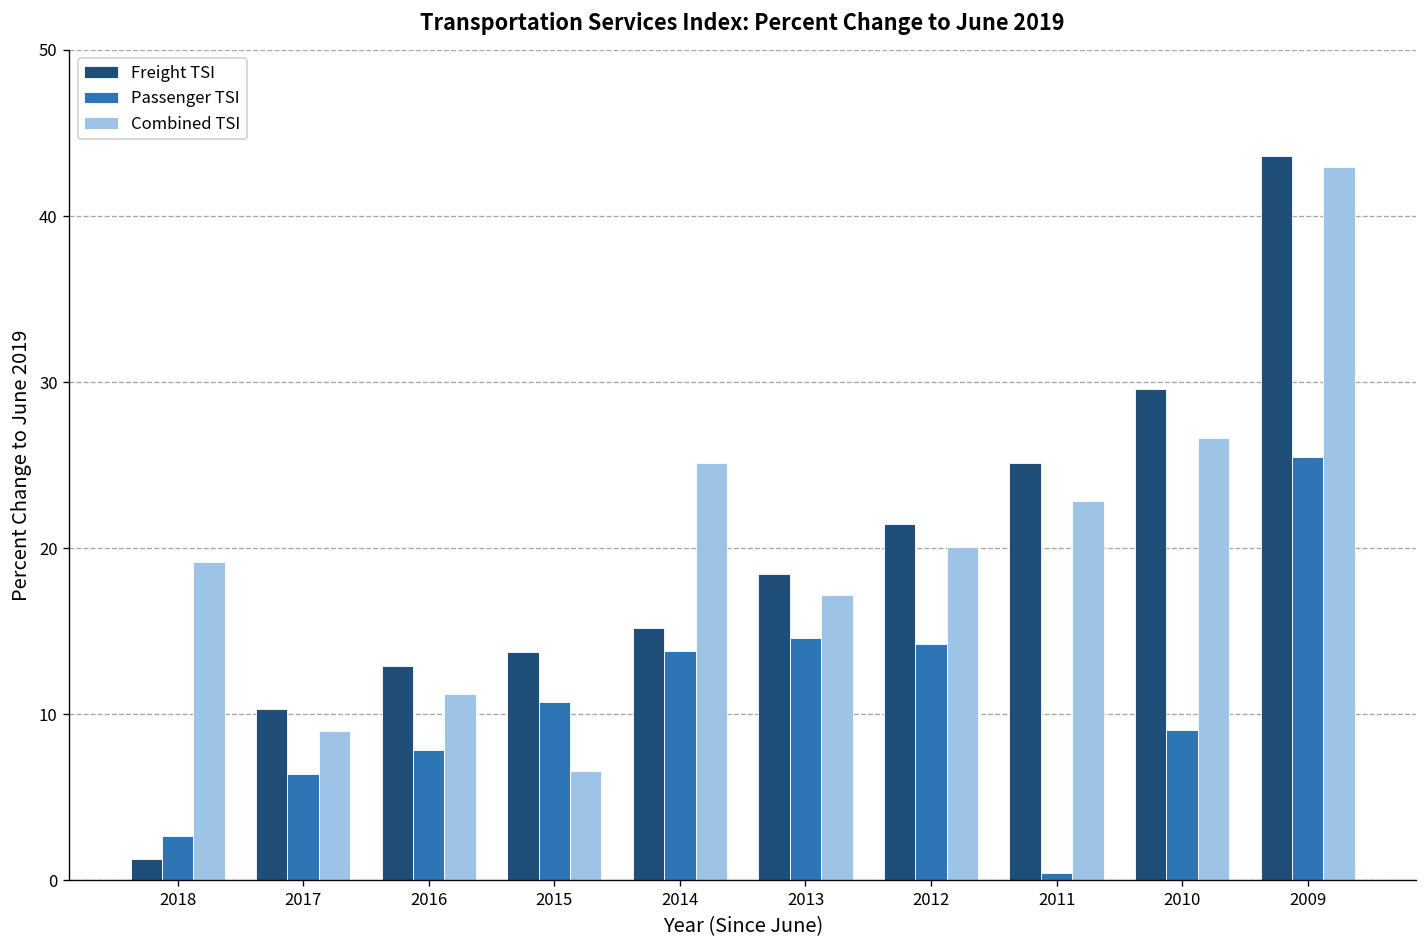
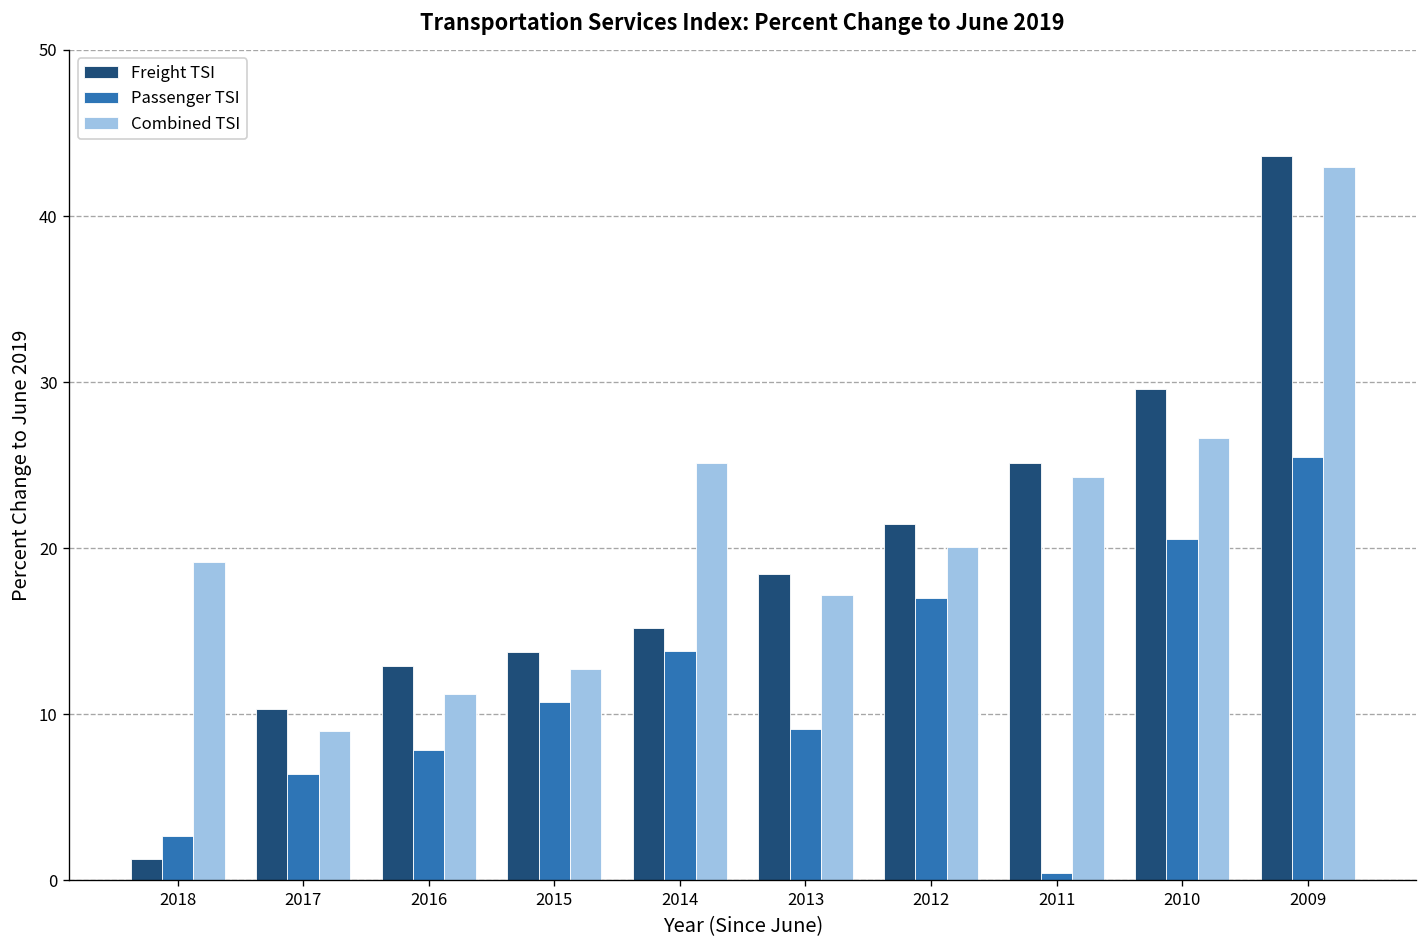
Combined TSI, 2015: 6.6 -> 12.8
Passenger TSI, 2013: 14.6 -> 9.1
Passenger TSI, 2012: 14.2 -> 17.0
Combined TSI, 2011: 22.9 -> 24.3
Passenger TSI, 2010: 9.1 -> 20.6
